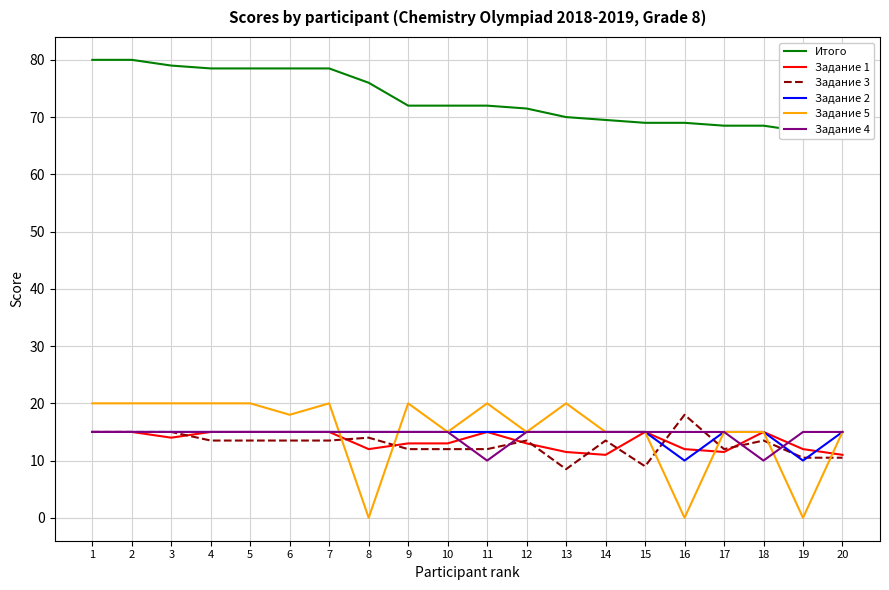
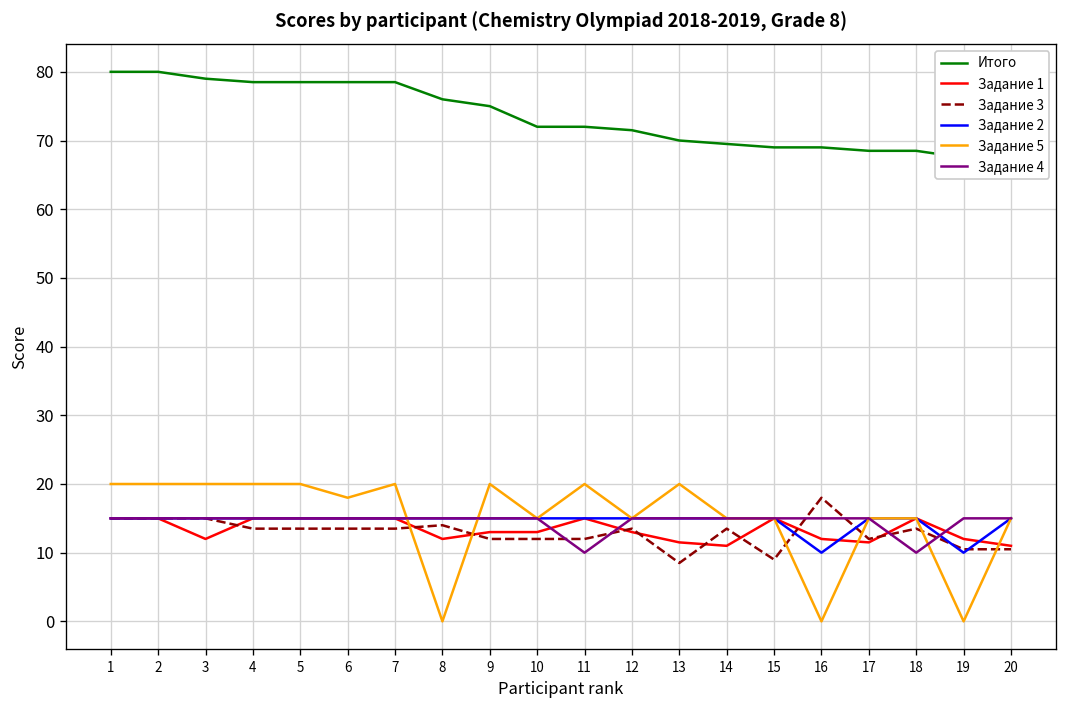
Задание 1, 3: 14 -> 12
Итого, 9: 72 -> 75
